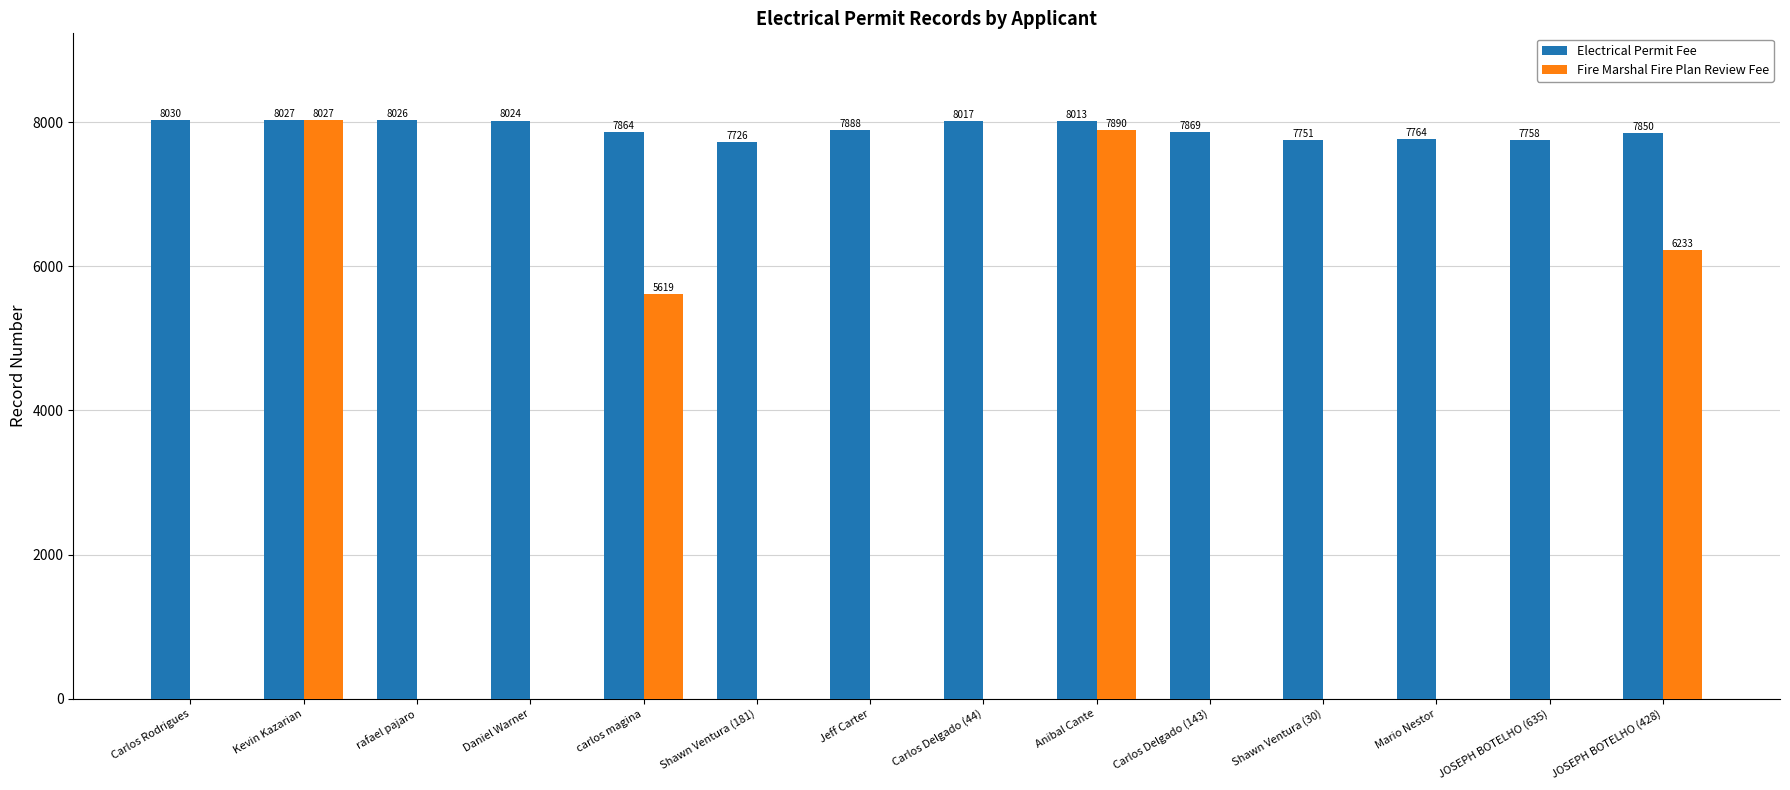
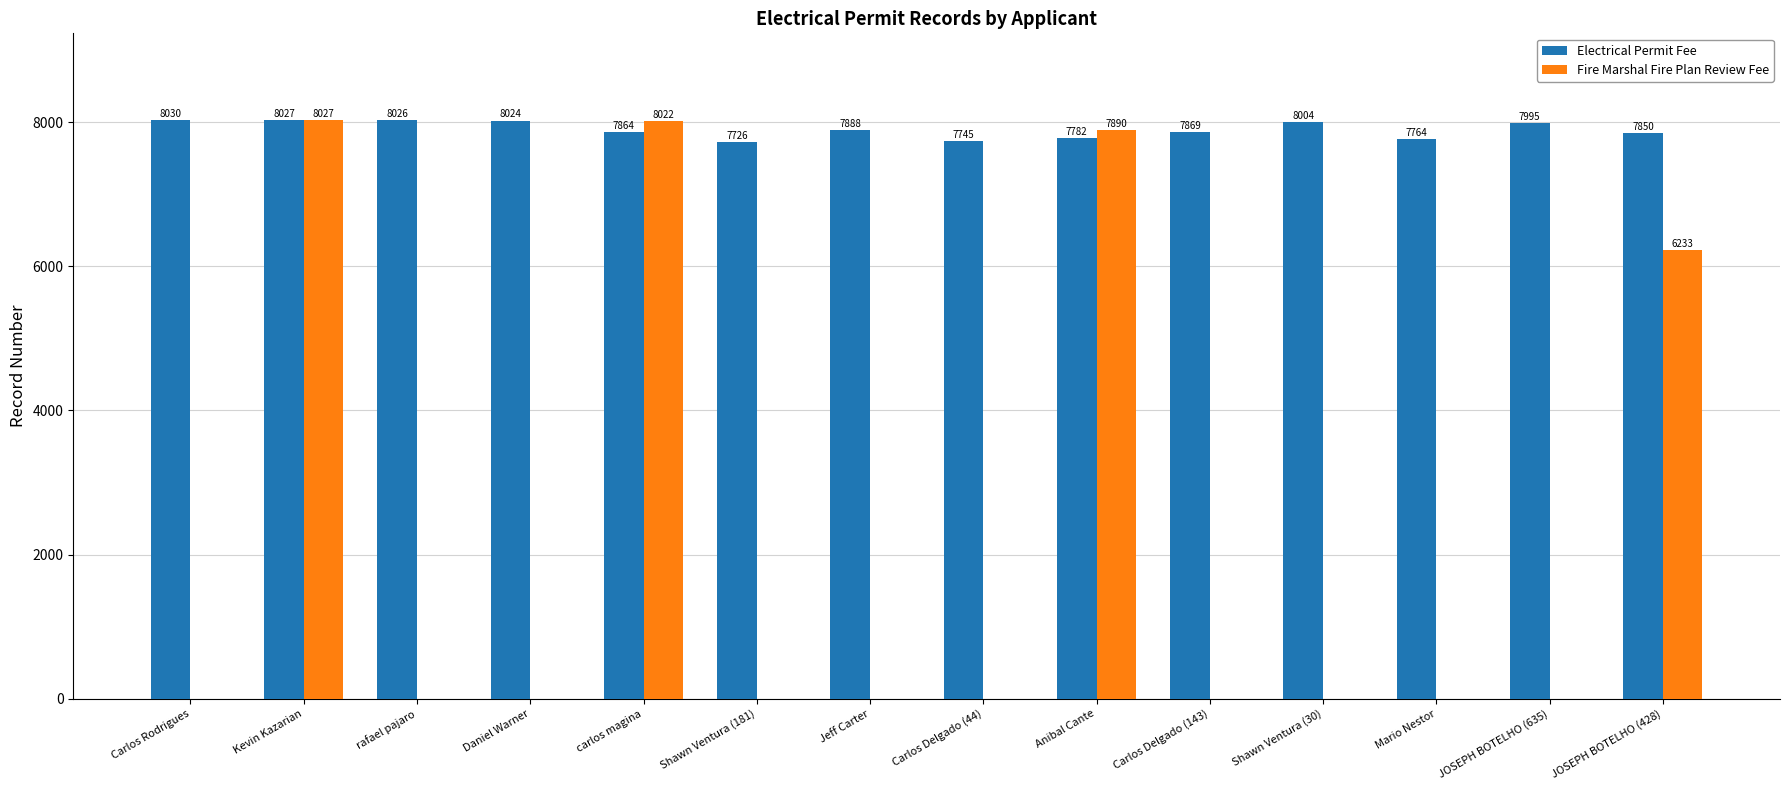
Fire Marshal Fire Plan Review Fee, carlos magina: 5619 -> 8022
Electrical Permit Fee, Carlos Delgado (44): 8017 -> 7745
Electrical Permit Fee, Anibal Cante: 8013 -> 7782
Electrical Permit Fee, Shawn Ventura (30): 7751 -> 8004
Electrical Permit Fee, JOSEPH BOTELHO (635): 7758 -> 7995
